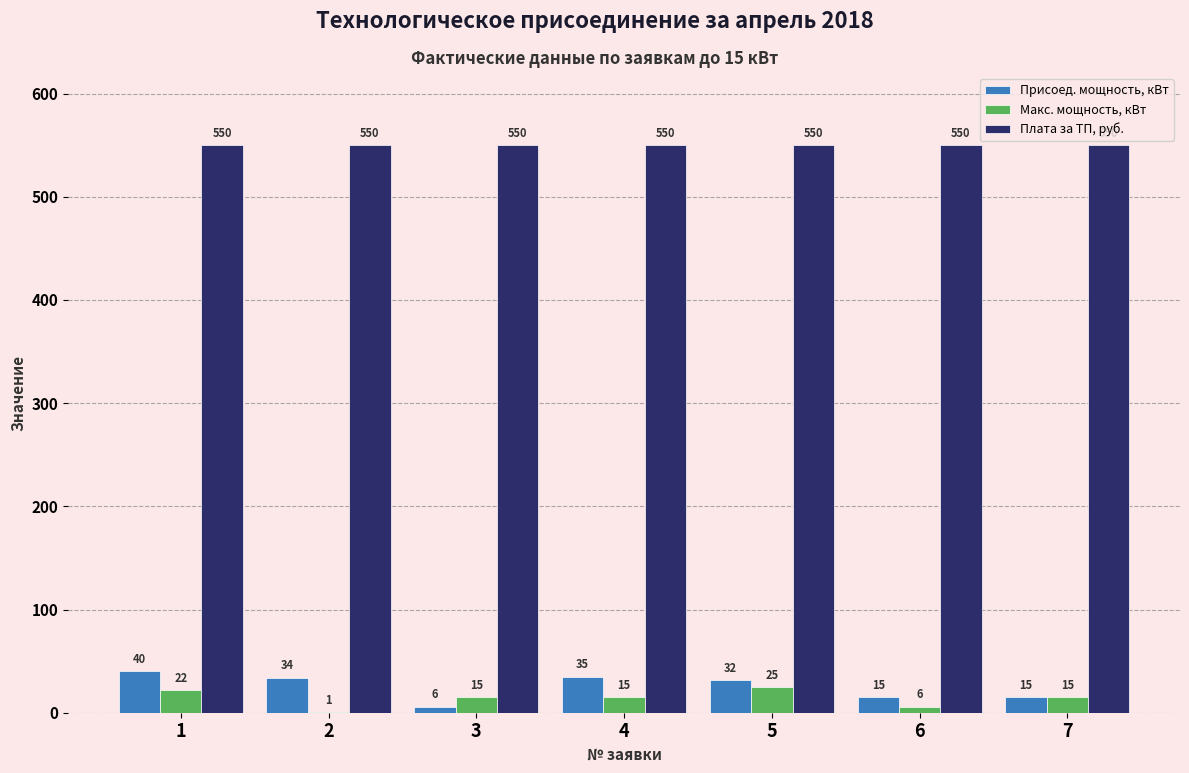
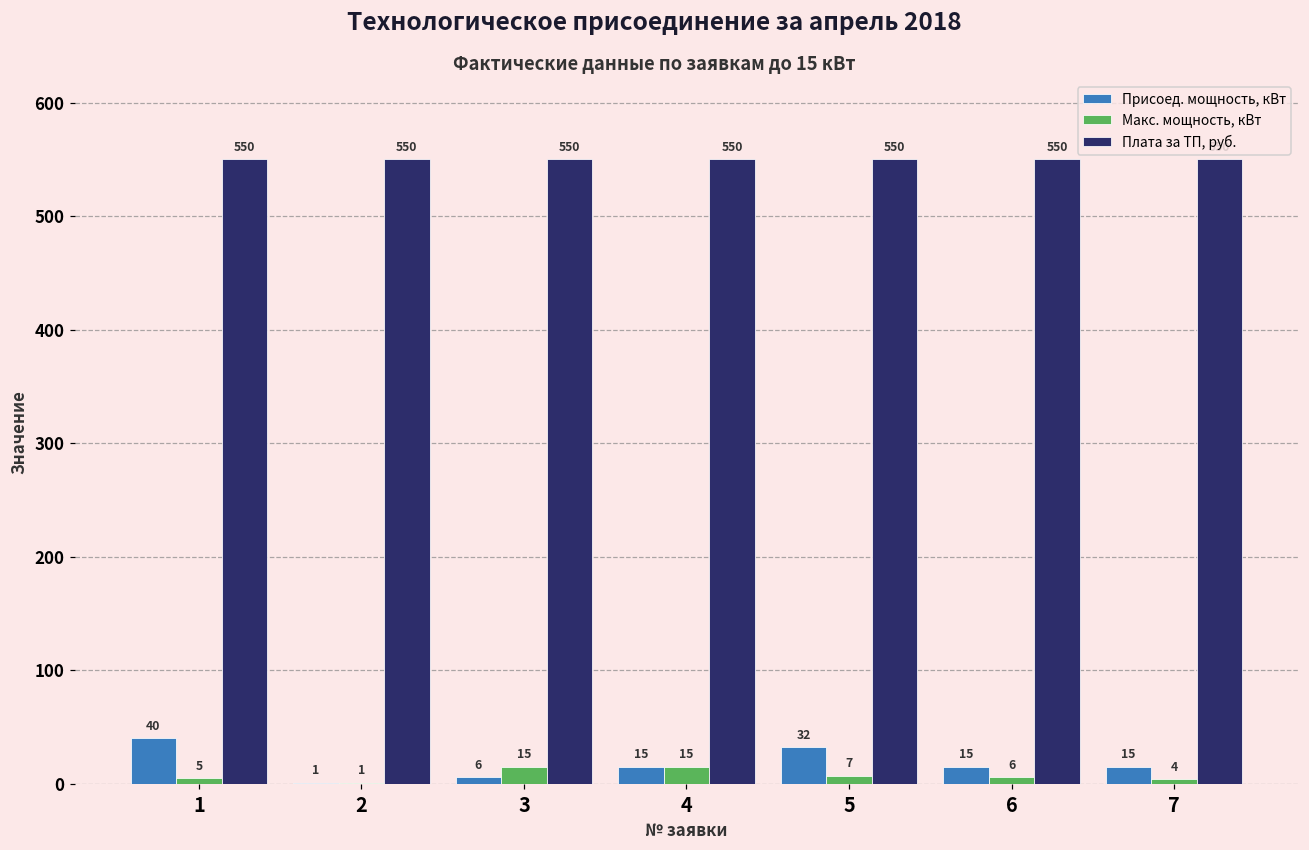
Макс. мощность, кВт, 1: 22 -> 5
Присоед. мощность, кВт, 2: 34 -> 1
Присоед. мощность, кВт, 4: 35 -> 15
Макс. мощность, кВт, 5: 25 -> 7
Макс. мощность, кВт, 7: 15 -> 4
